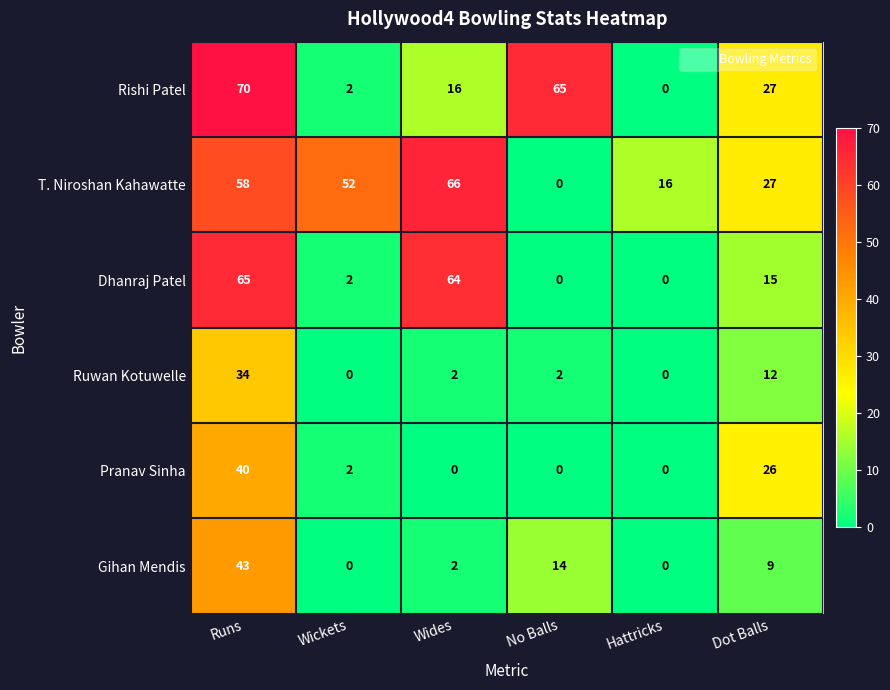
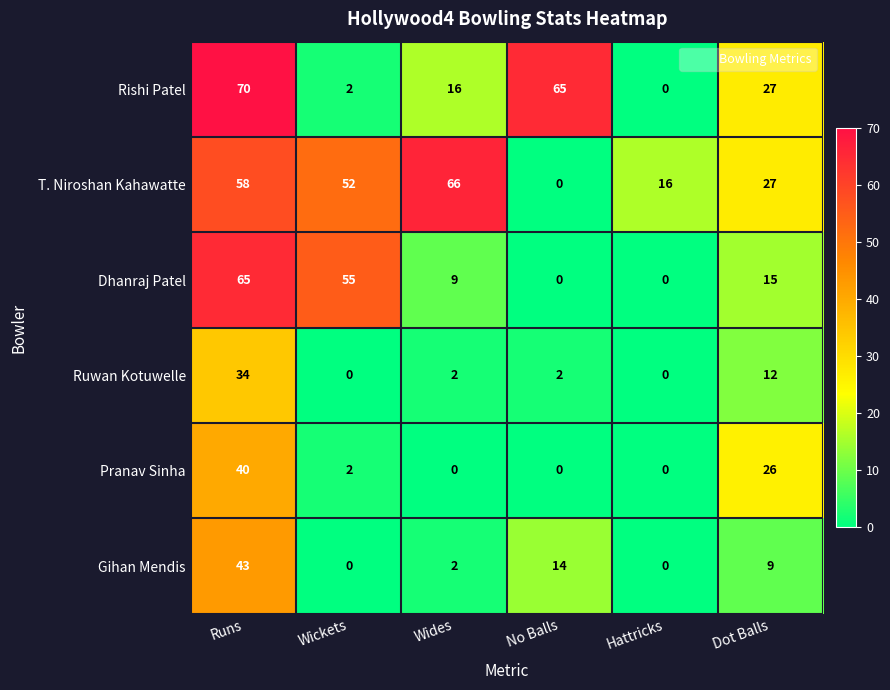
Dhanraj Patel, Wickets: 2 -> 55
Dhanraj Patel, Wides: 64 -> 9
